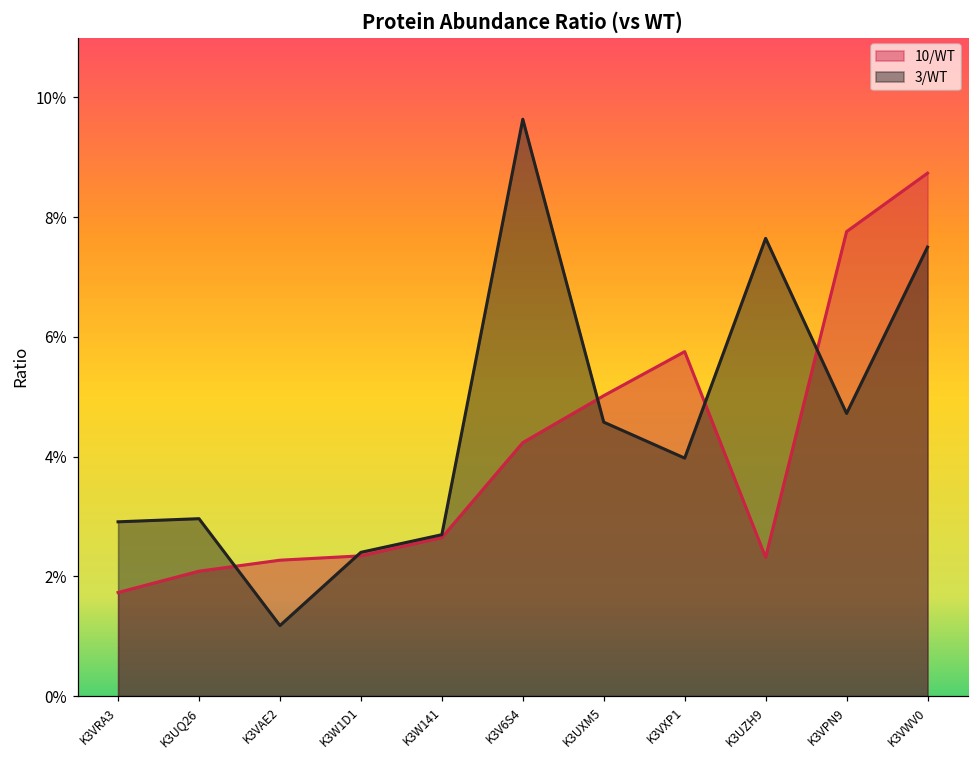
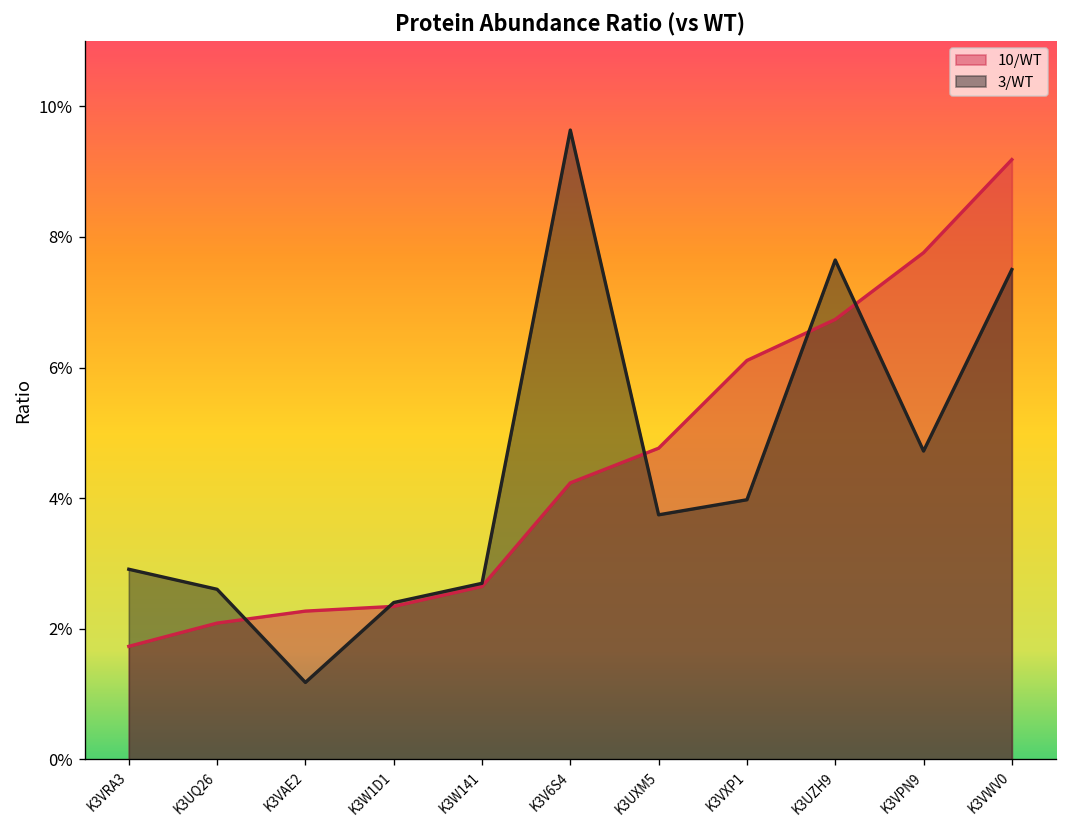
3/WT, K3UQ26: 3.0% -> 2.6%
10/WT, K3UXM5: 5.0% -> 4.8%
3/WT, K3UXM5: 4.6% -> 3.7%
10/WT, K3VXP1: 5.8% -> 6.1%
10/WT, K3UZH9: 2.3% -> 6.7%
10/WT, K3VWV0: 8.7% -> 9.2%
